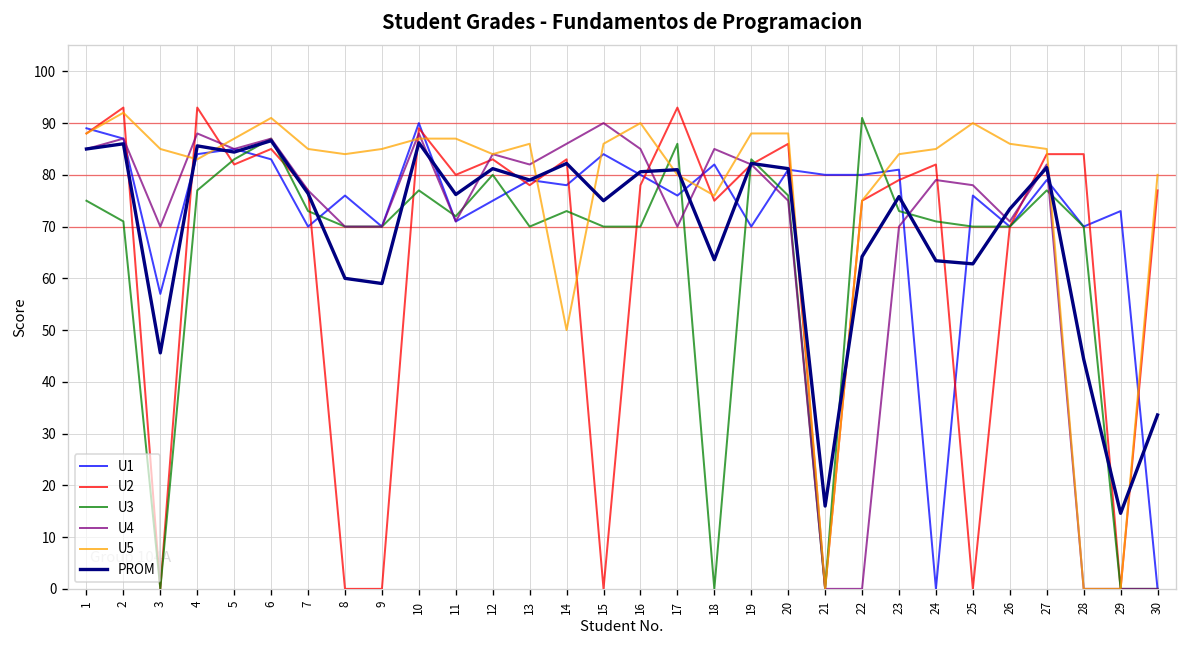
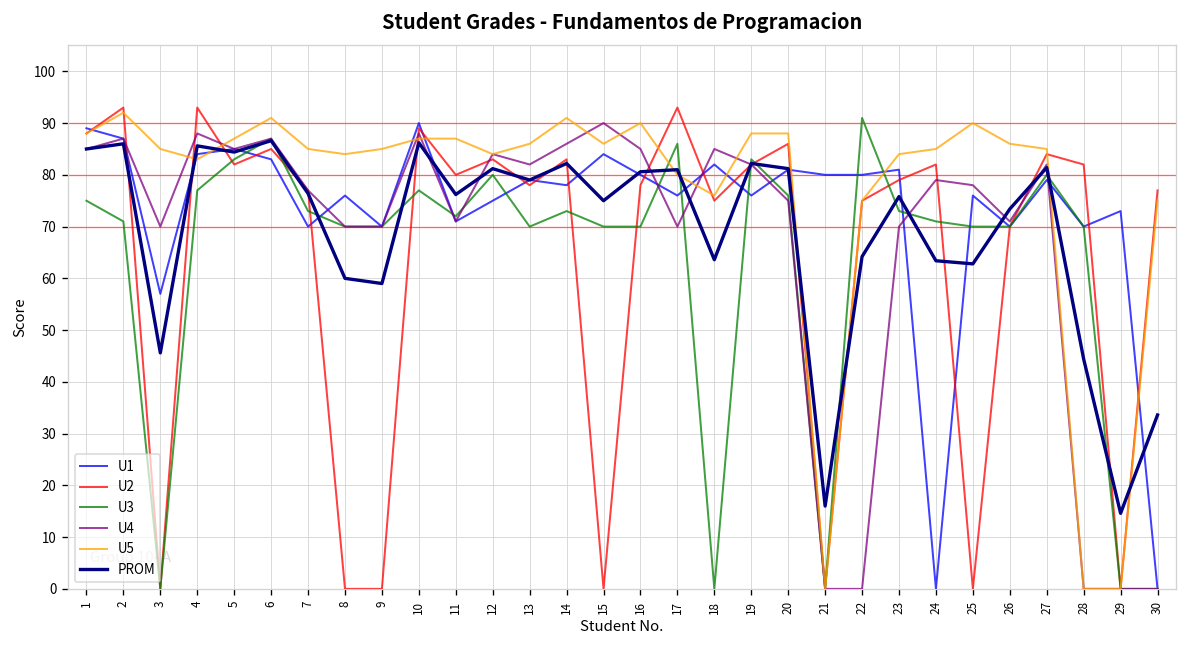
U5, 14: 50 -> 91
U1, 19: 70 -> 76
U3, 27: 77 -> 80
U2, 28: 84 -> 82
U5, 30: 80 -> 75
